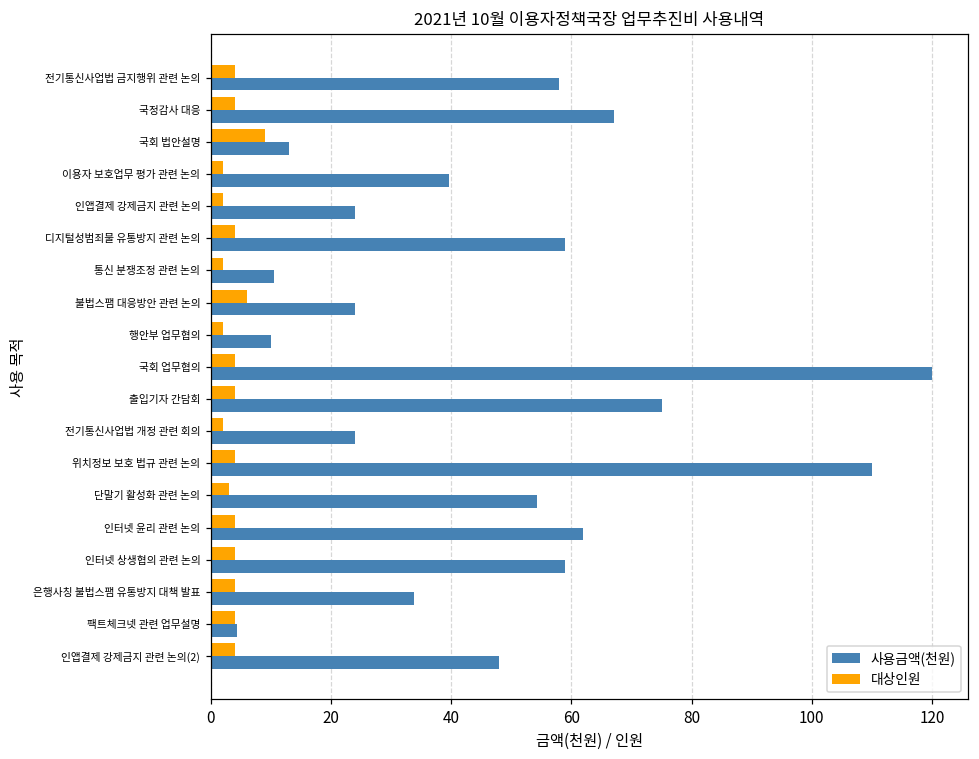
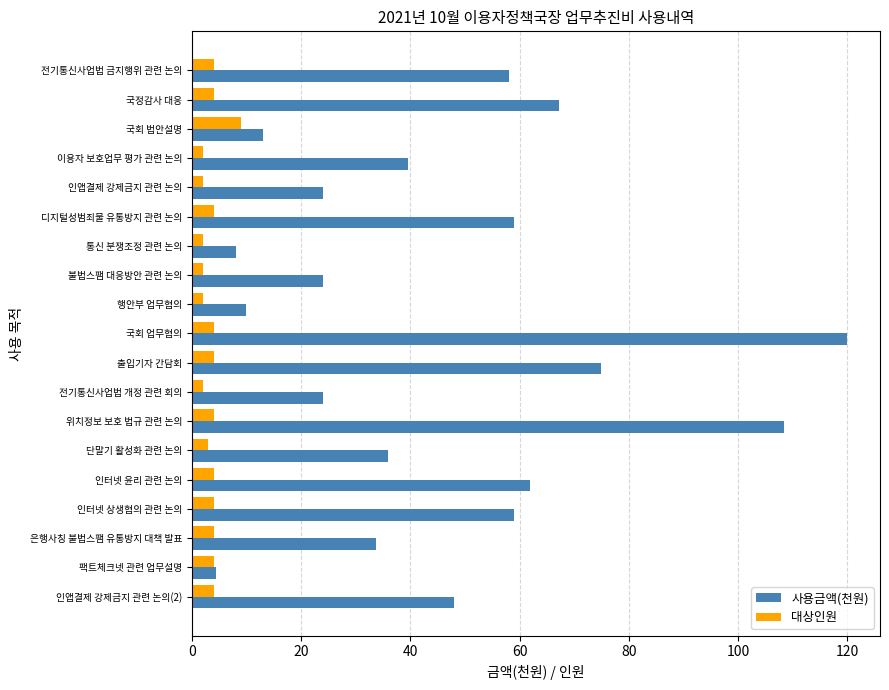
사용금액(천원), 통신 분쟁조정 관련 논의: 11 -> 8
대상인원, 불법스팸 대응방안 관련 논의: 6 -> 2
사용금액(천원), 위치정보 보호 법규 관련 논의: 110 -> 108
사용금액(천원), 단말기 활성화 관련 논의: 54 -> 36
